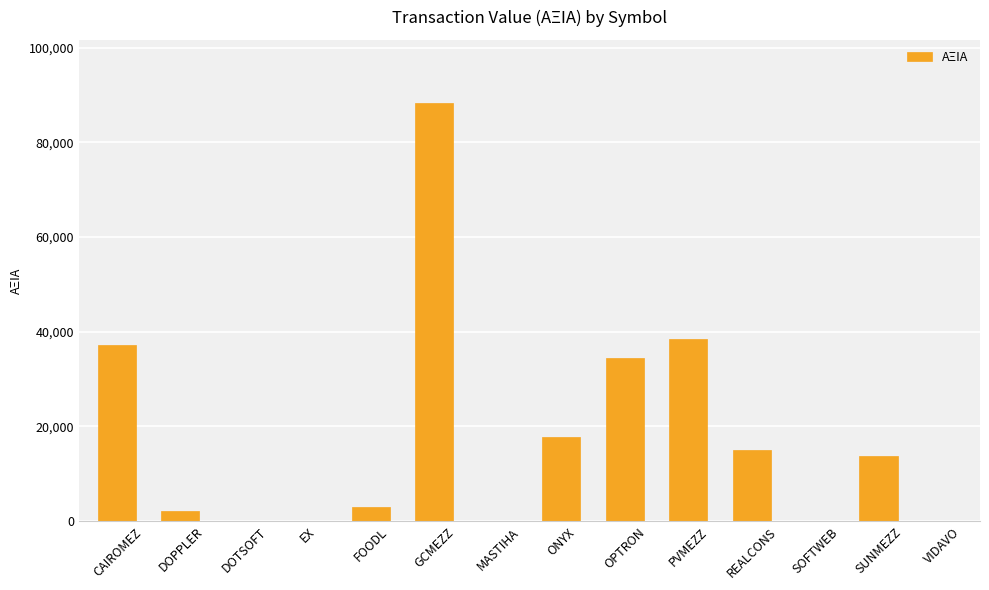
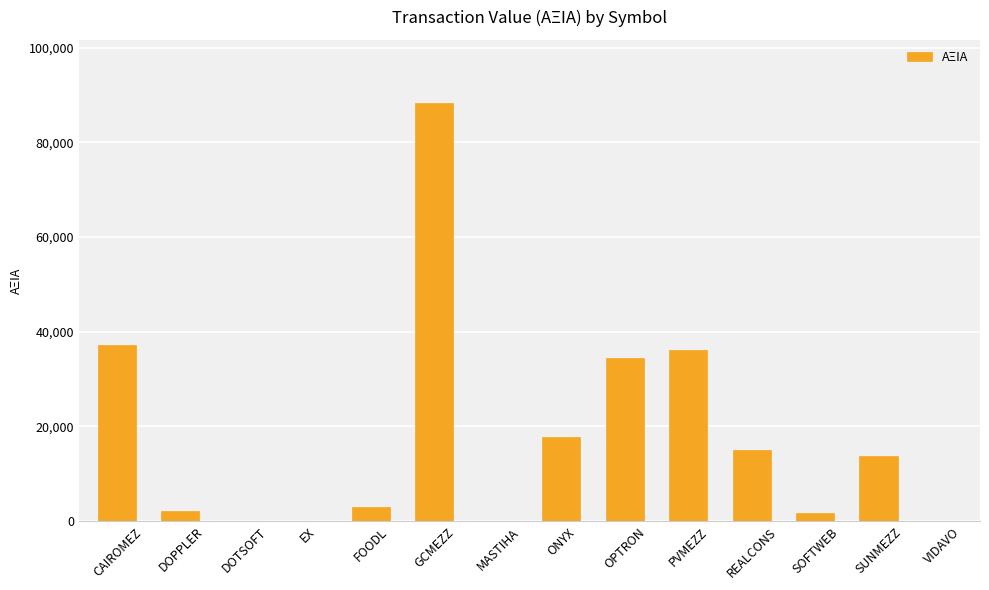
PVMEZZ: 39,000 -> 36,000
SOFTWEB: 0 -> 2,000
